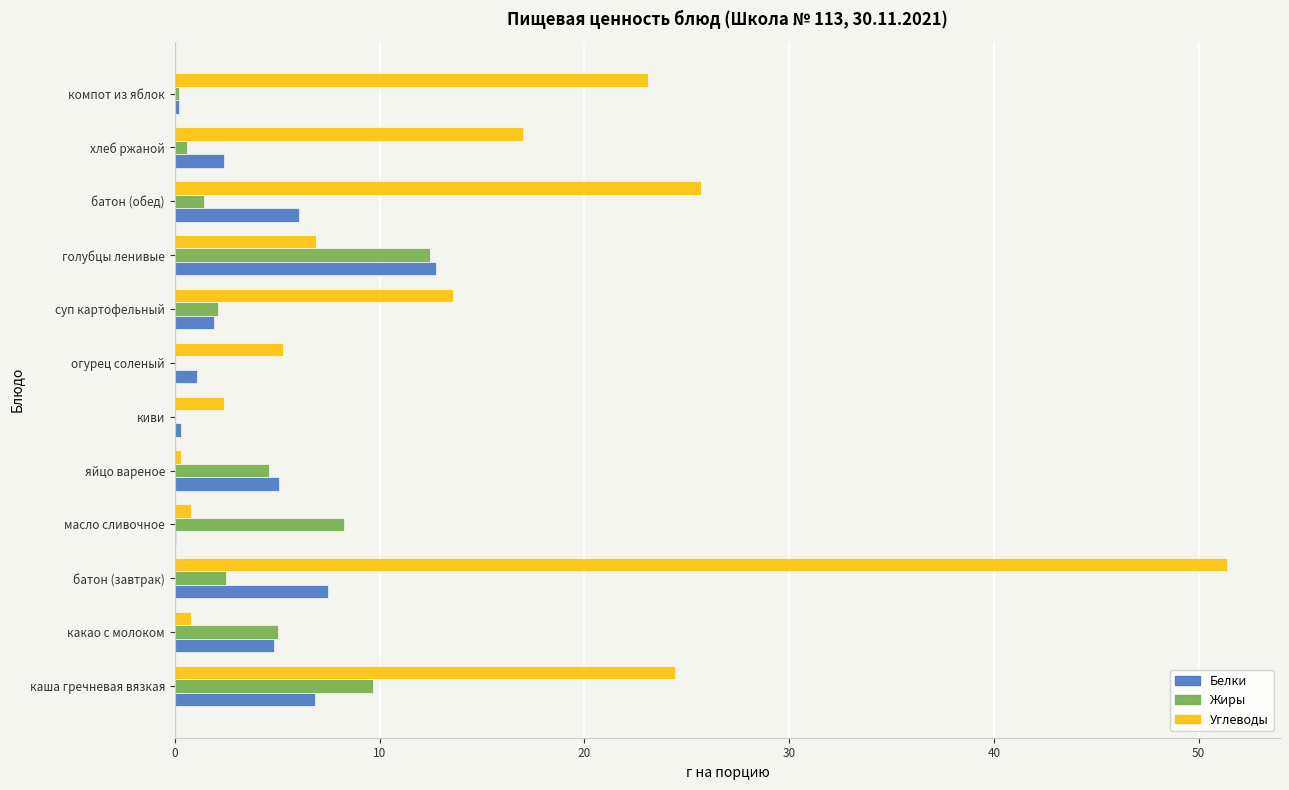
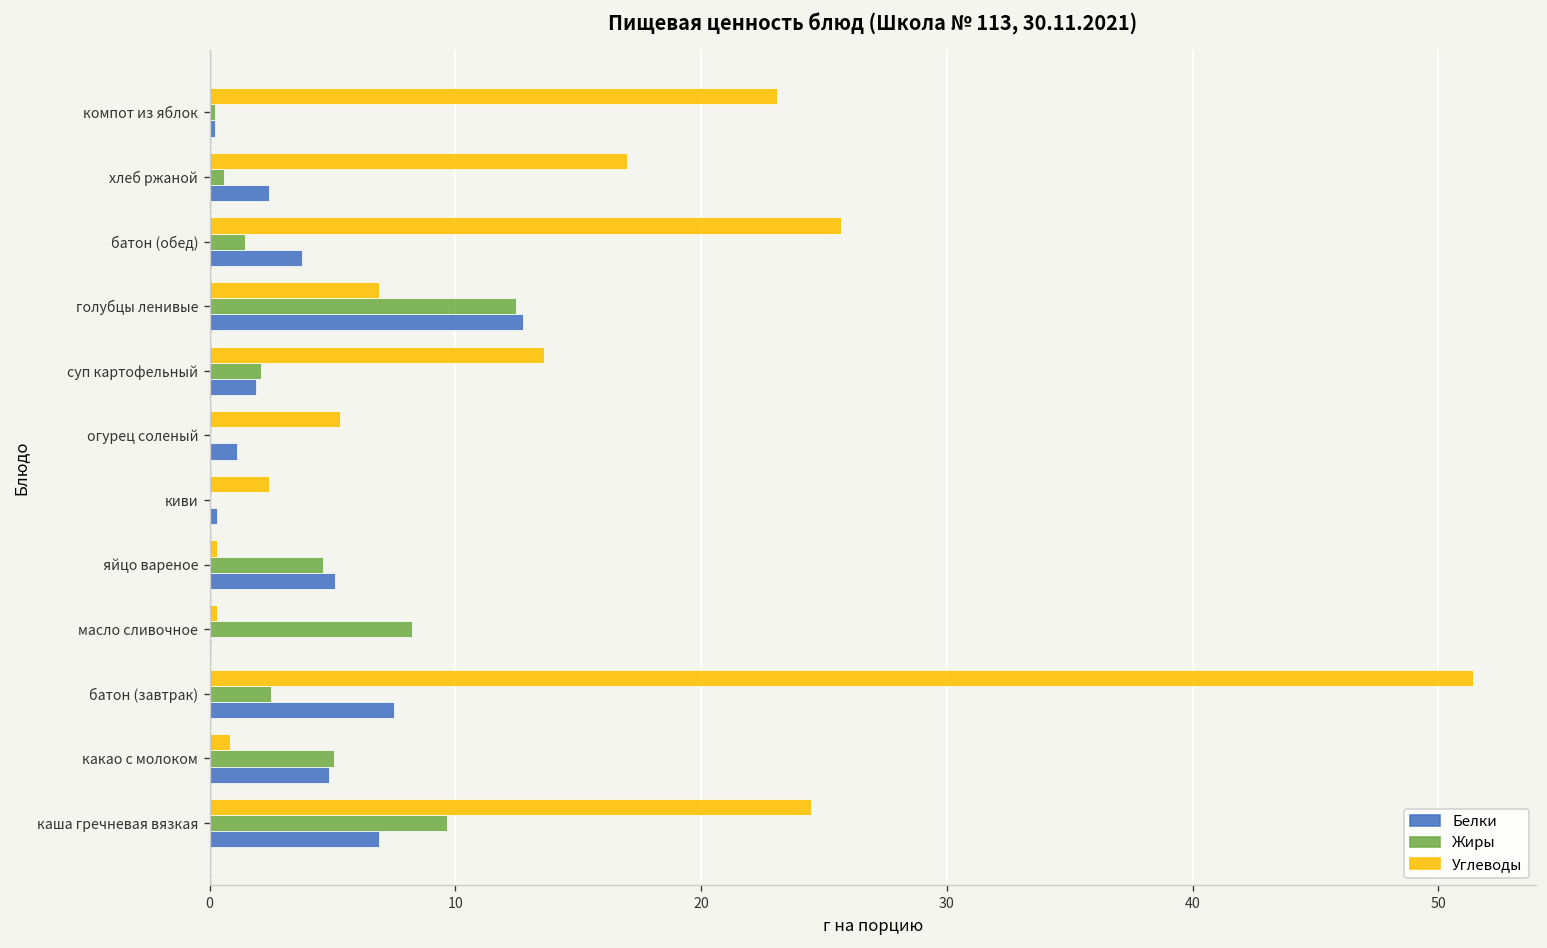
Белки, батон (обед): 6.1 -> 3.8
Углеводы, масло сливочное: 0.8 -> 0.3
